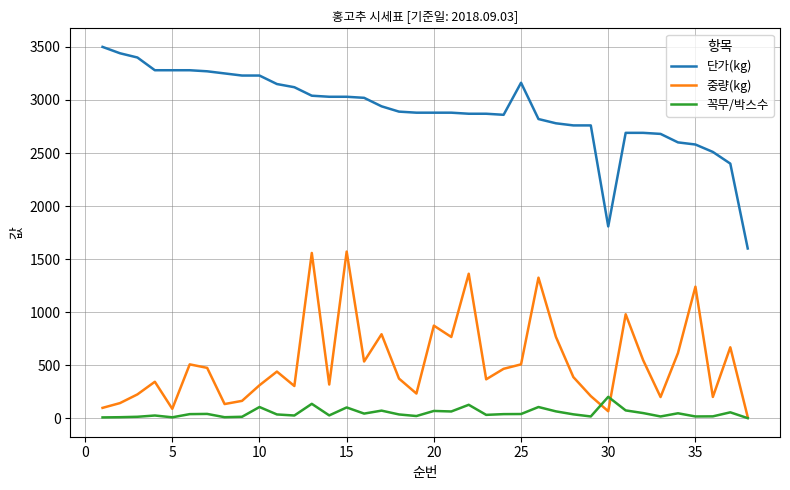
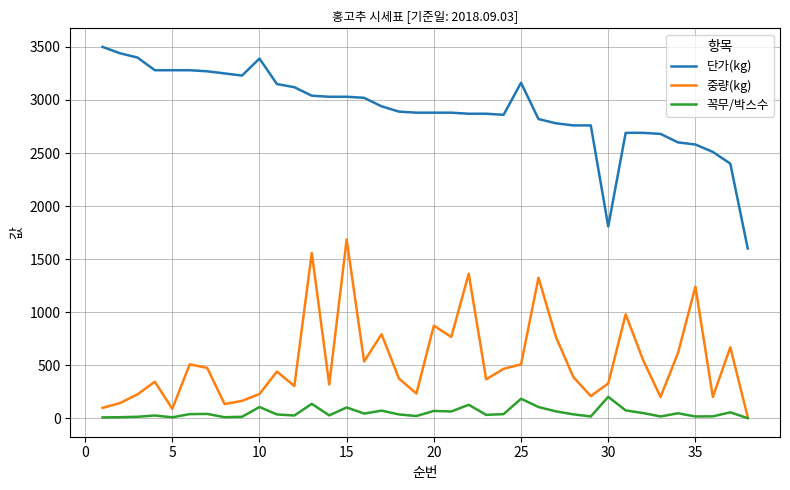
단가(kg), 10: 3230 -> 3390
중량(kg), 10: 310 -> 230
중량(kg), 15: 1570 -> 1690
꼭무/박스수, 25: 40 -> 180
중량(kg), 30: 70 -> 330
